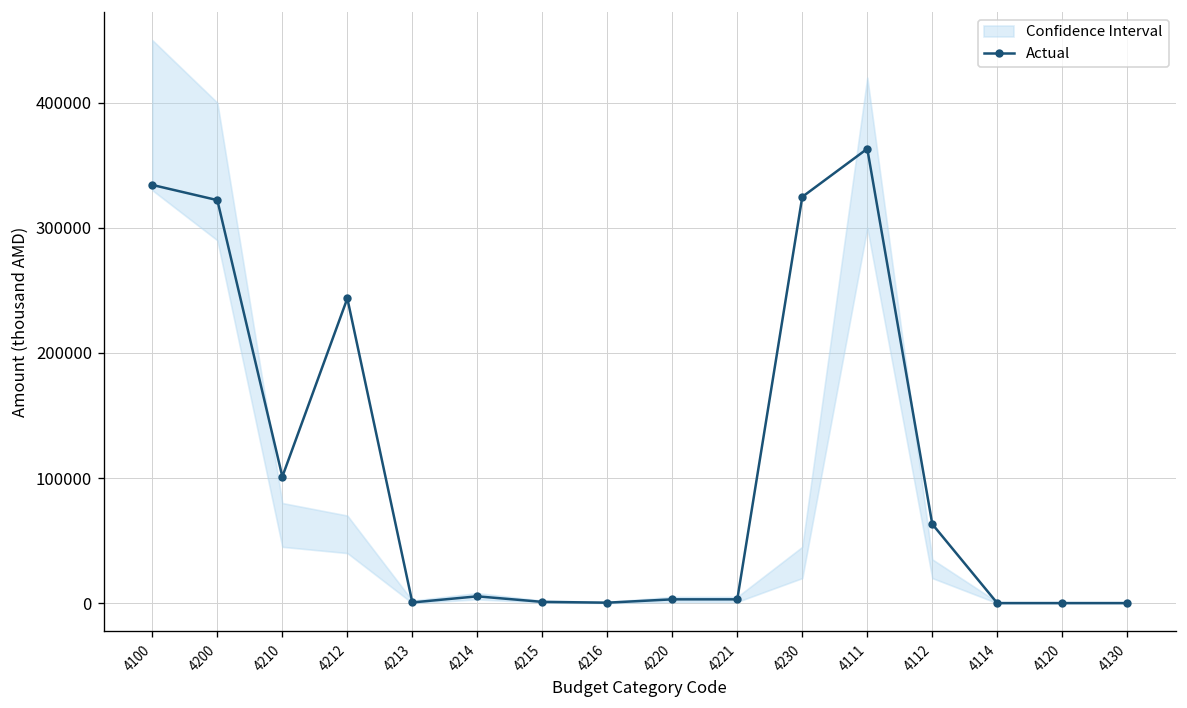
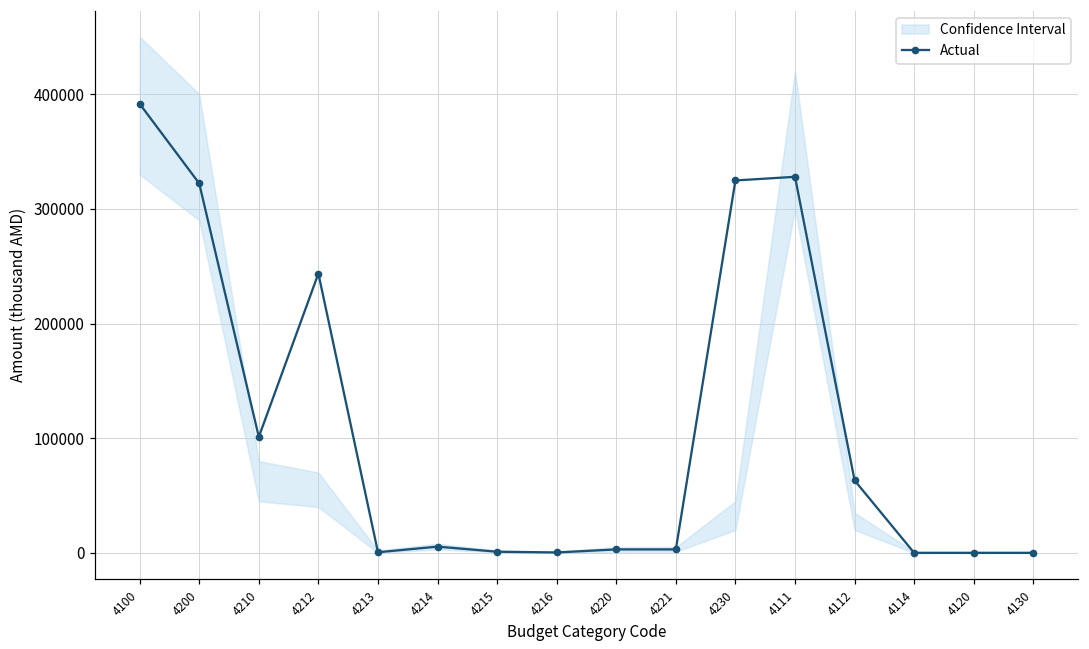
Actual, 4100: 334000 -> 392000
Actual, 4111: 363000 -> 328000
